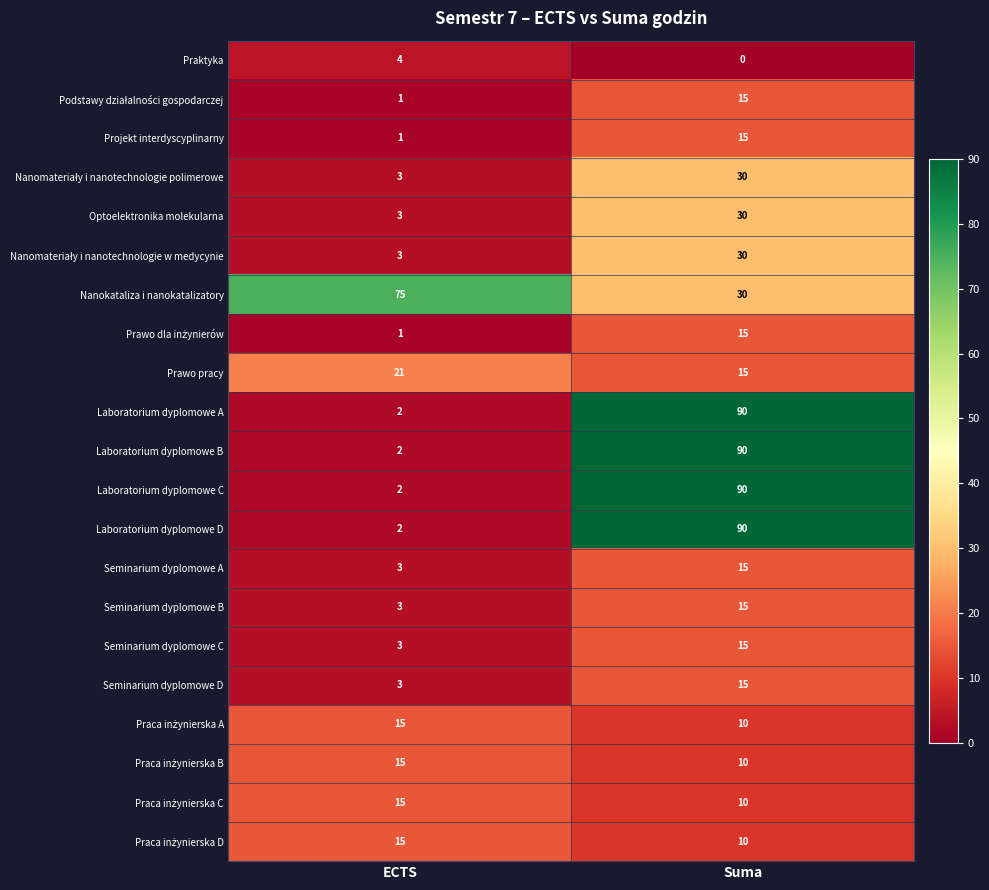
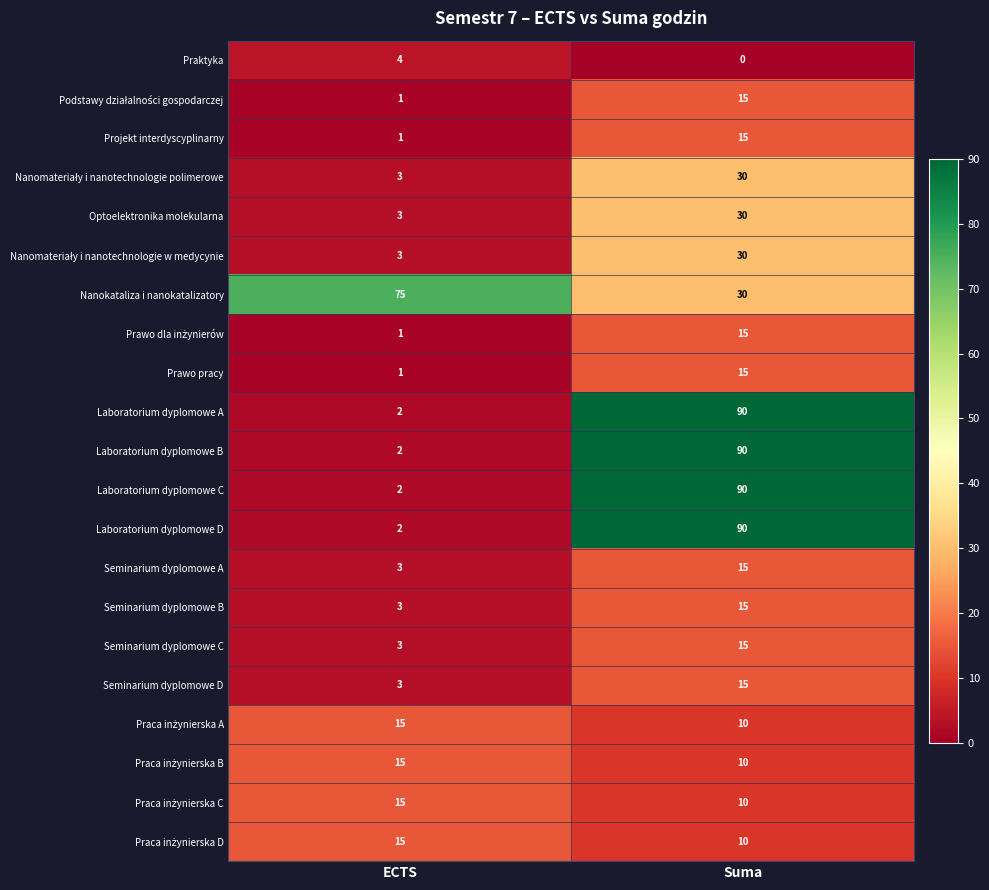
Prawo pracy, ECTS: 21 -> 1
